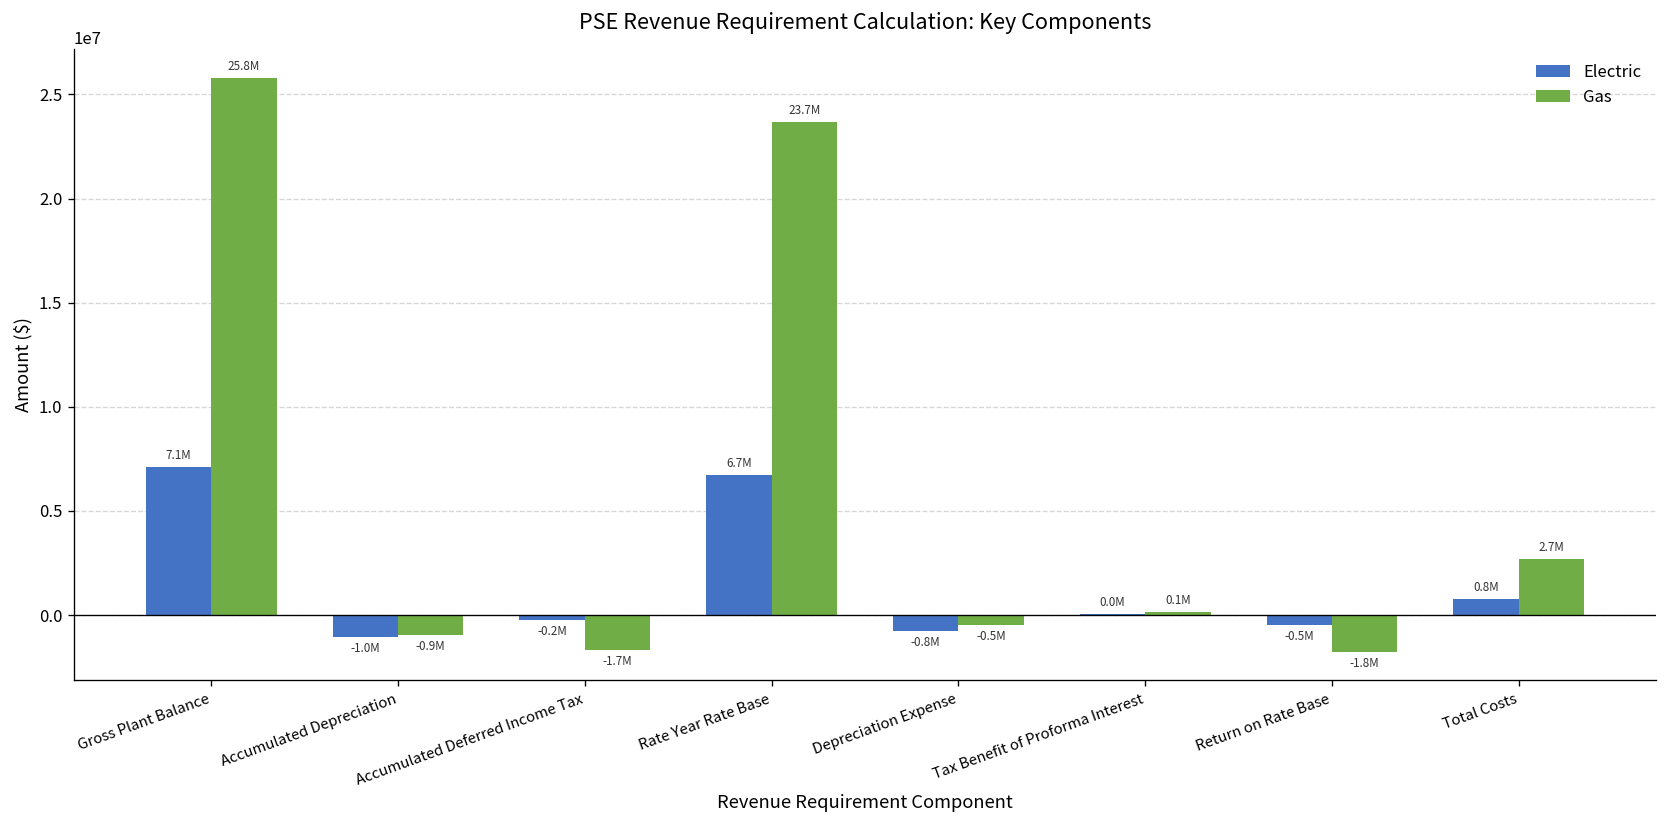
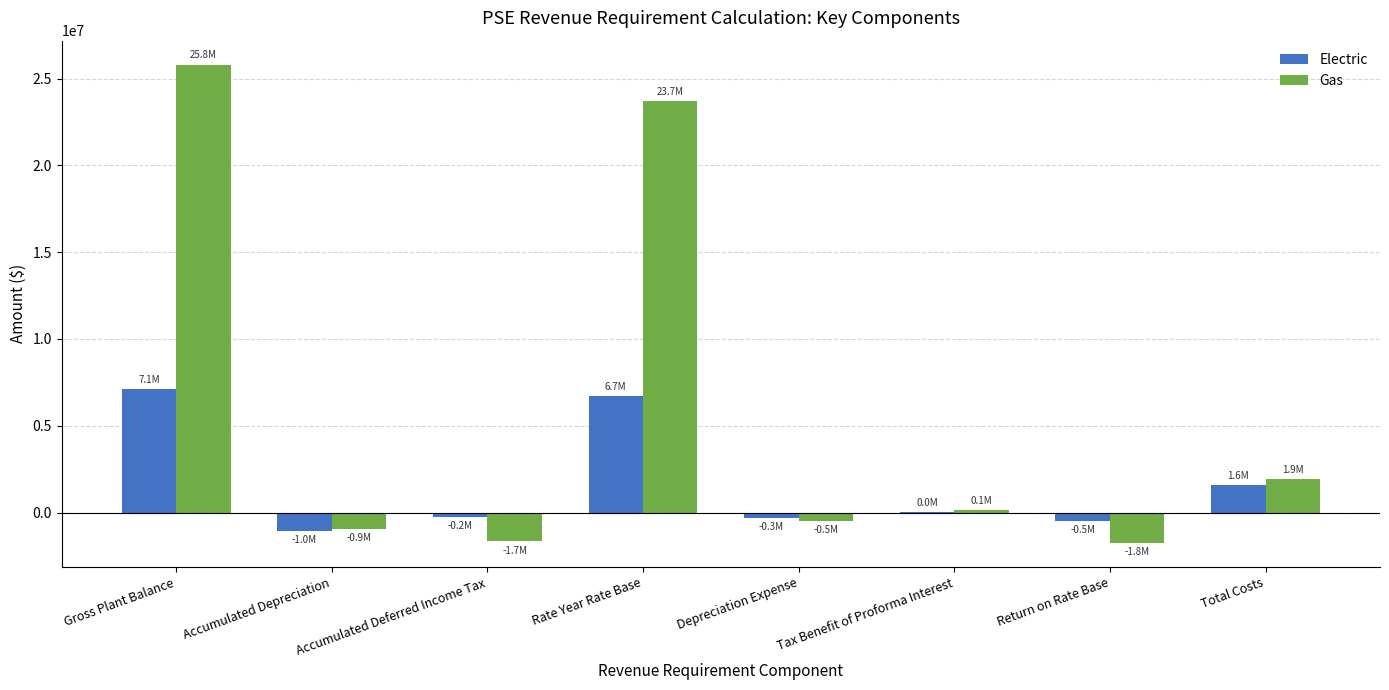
Electric, Depreciation Expense: -0.8M -> -0.3M
Electric, Total Costs: 0.8M -> 1.6M
Gas, Total Costs: 2.7M -> 1.9M
